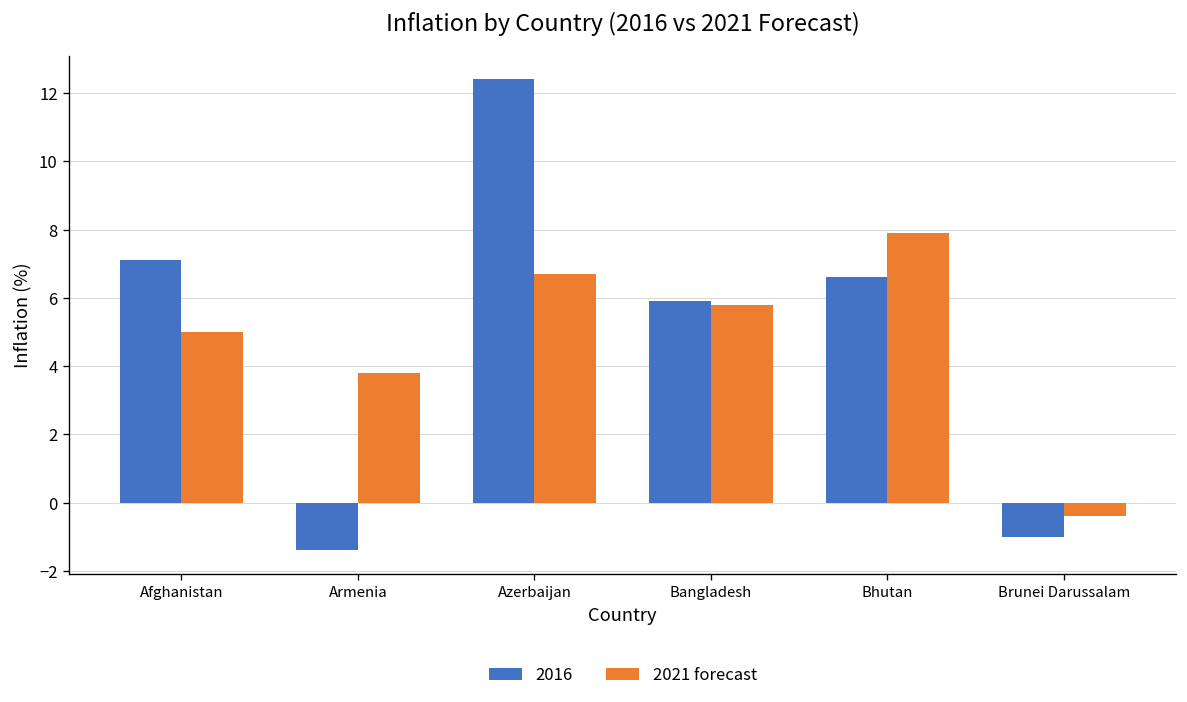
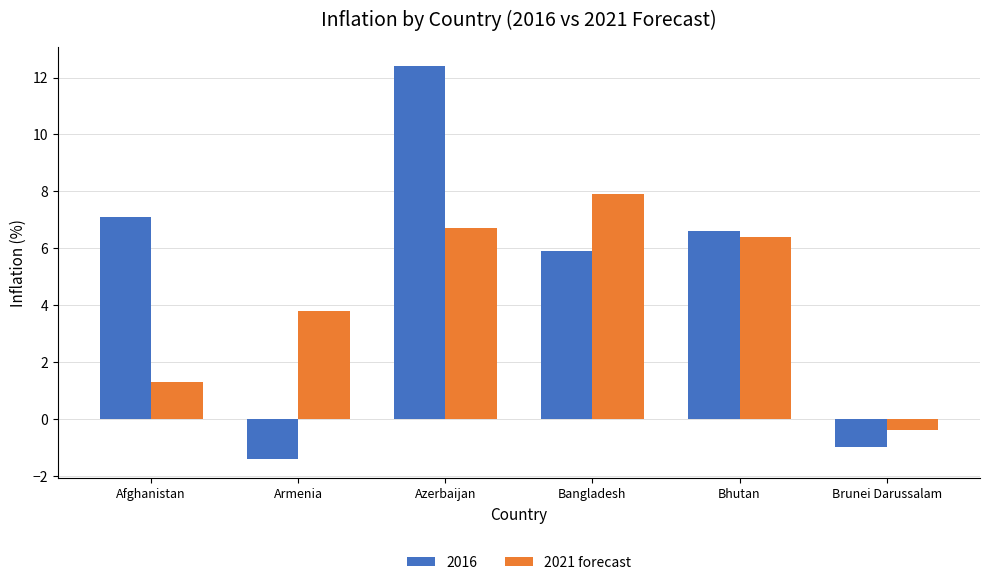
2021 forecast, Afghanistan: 5.0 -> 1.3
2021 forecast, Bangladesh: 5.8 -> 7.9
2021 forecast, Bhutan: 7.9 -> 6.4
